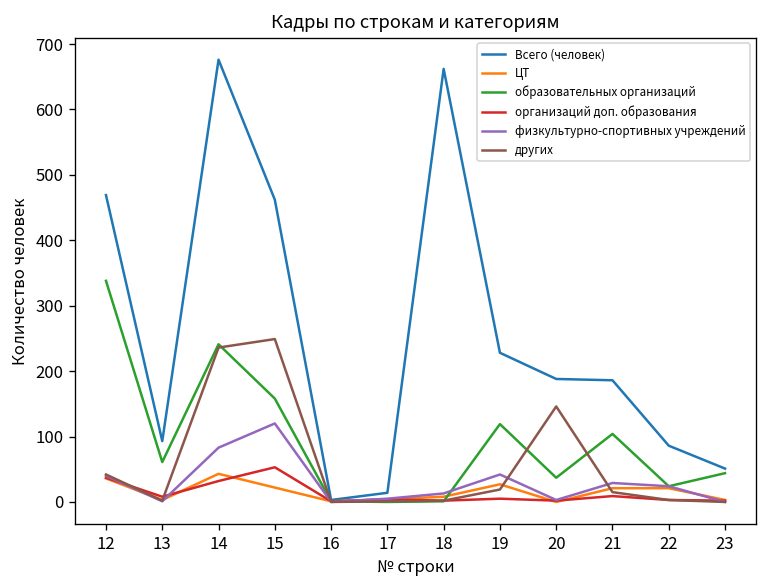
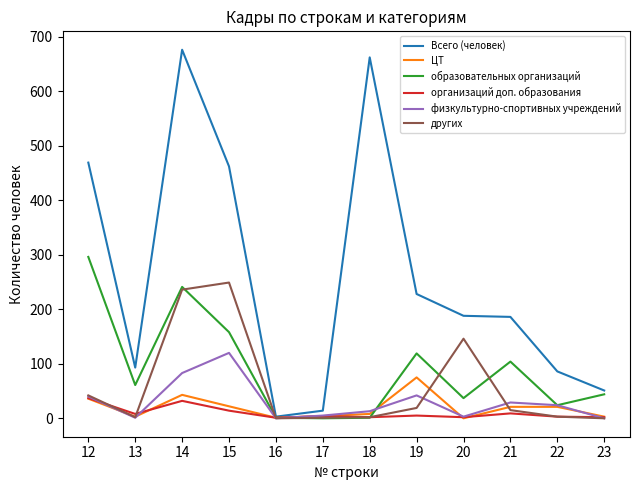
образовательных организаций, 12: 340 -> 300
организаций доп. образования, 15: 50 -> 10
ЦТ, 19: 30 -> 80
